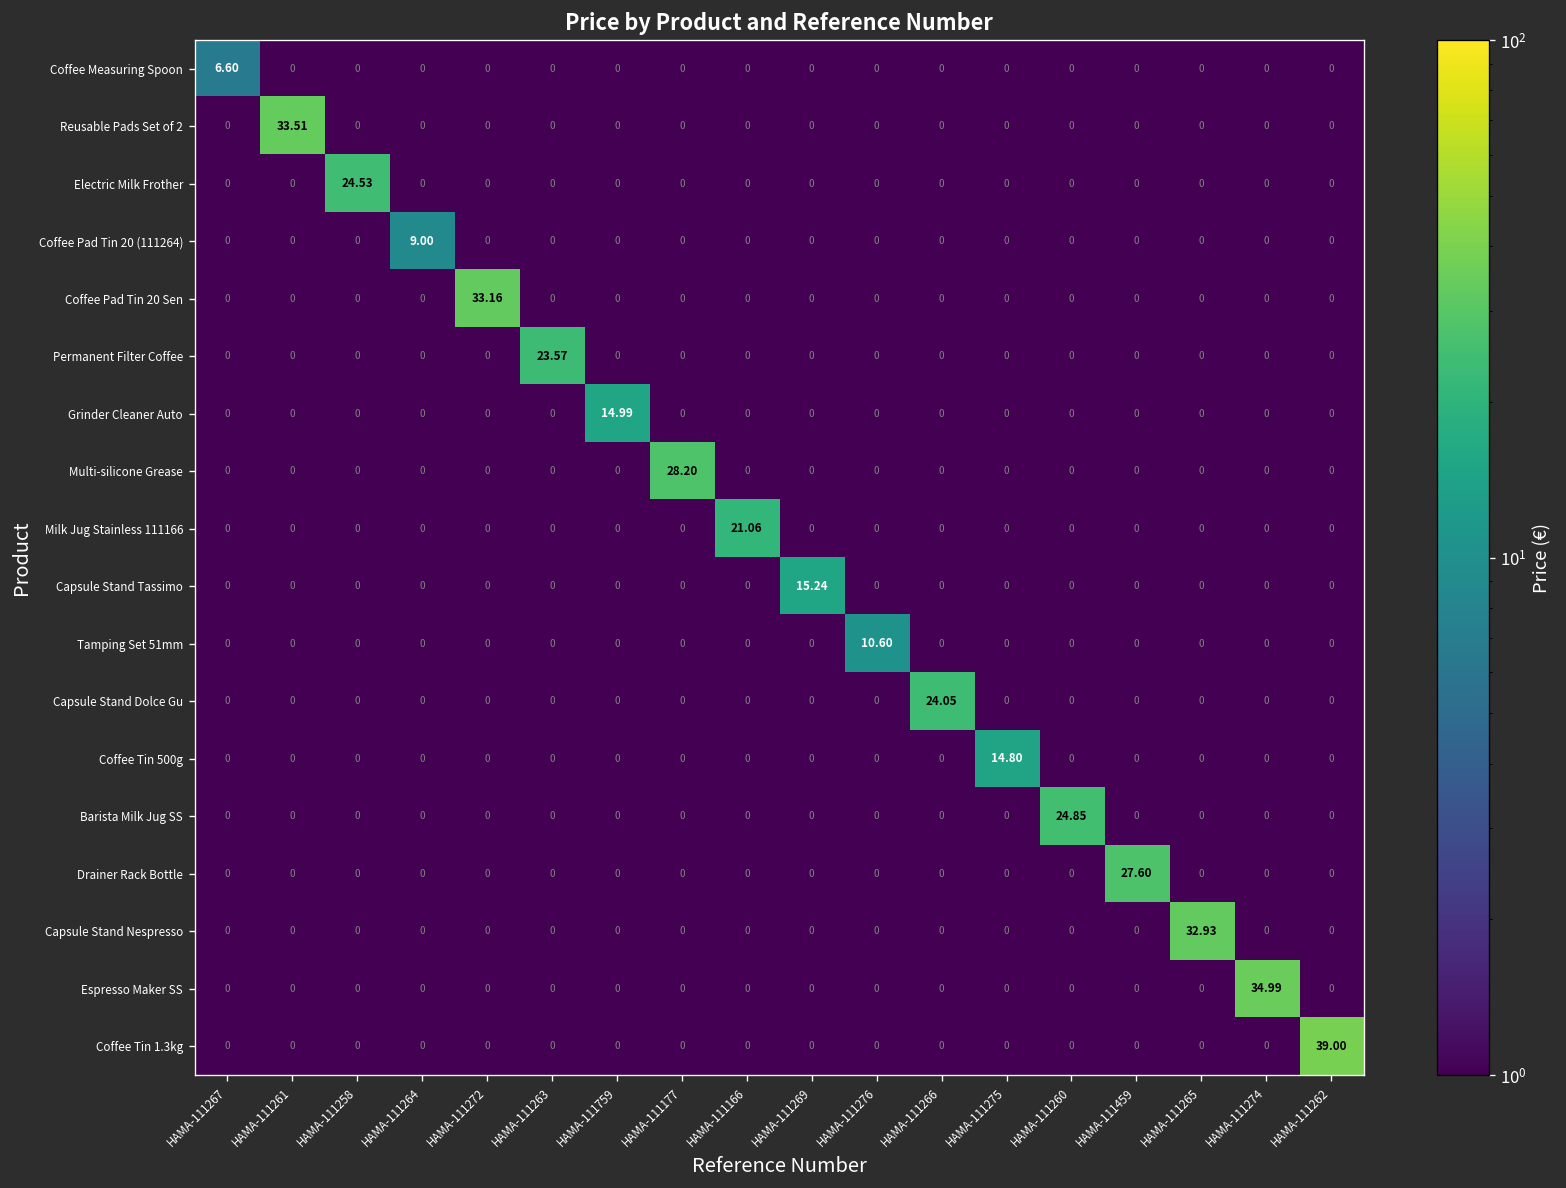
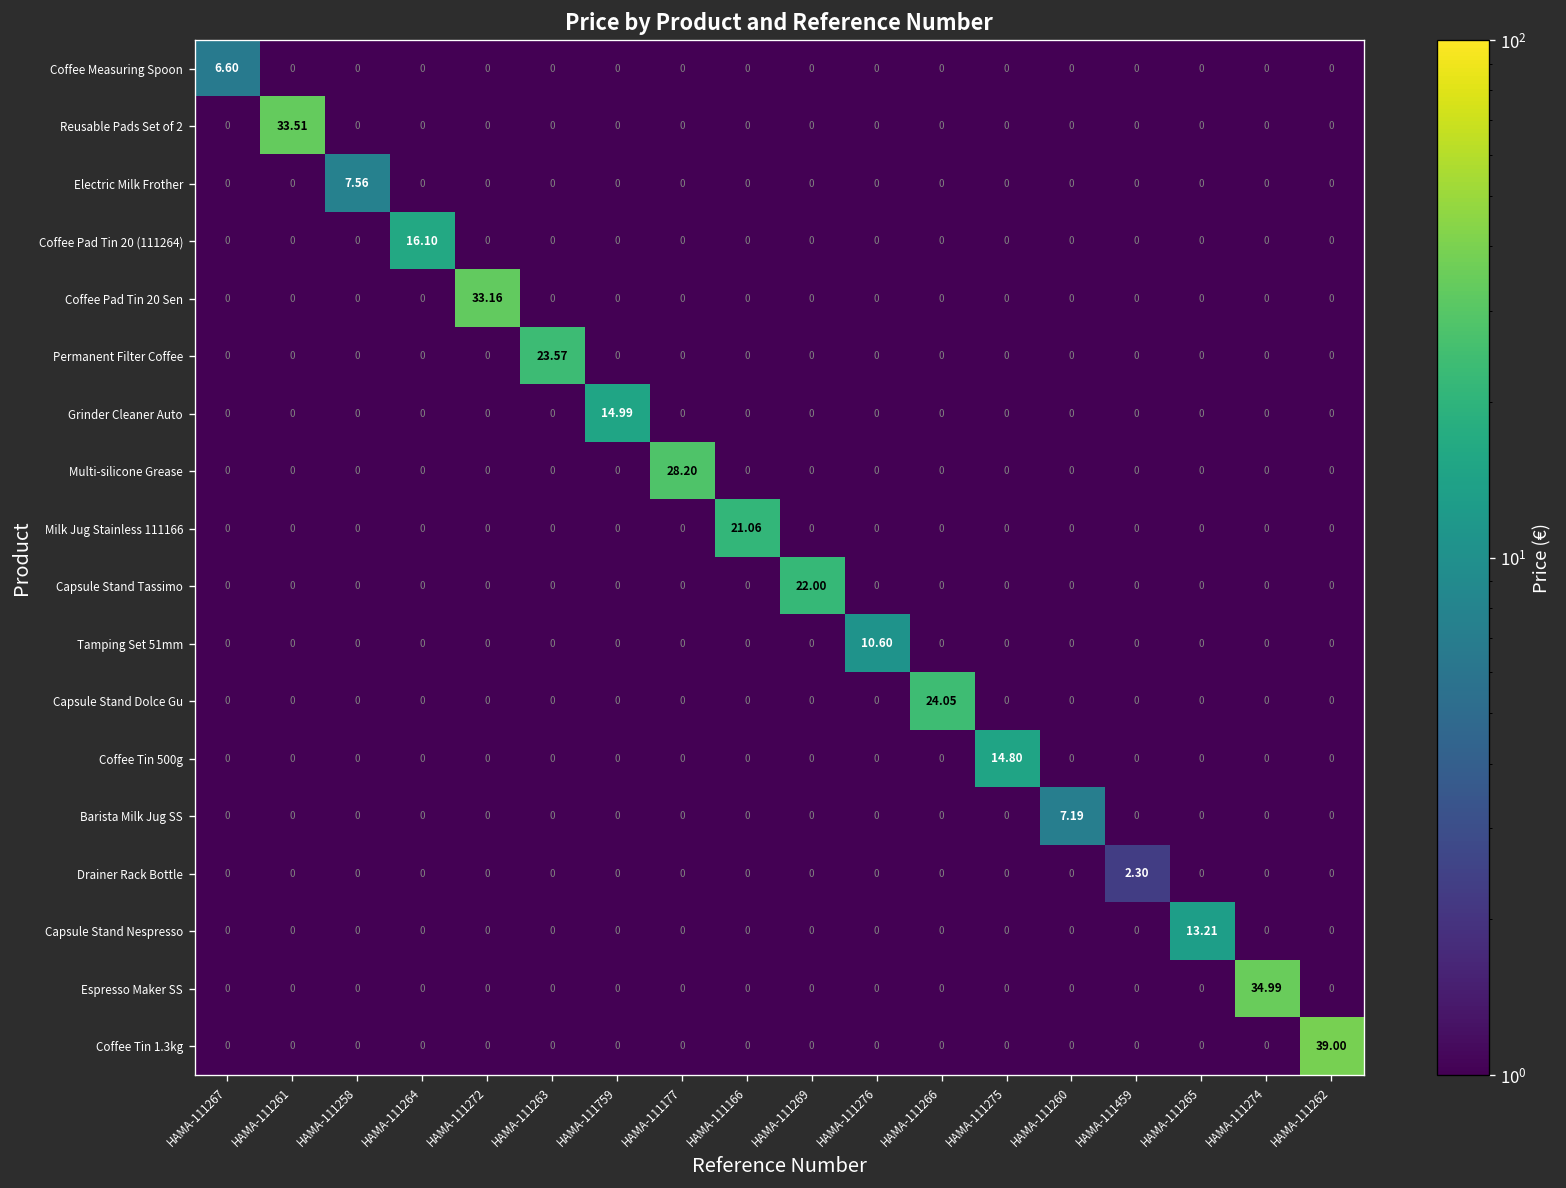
Electric Milk Frother, HAMA-111258: 24.53 -> 7.56
Coffee Pad Tin 20 (111264), HAMA-111264: 9.00 -> 16.10
Capsule Stand Tassimo, HAMA-111269: 15.24 -> 22.00
Barista Milk Jug SS, HAMA-111260: 24.85 -> 7.19
Drainer Rack Bottle, HAMA-111459: 27.60 -> 2.30
Capsule Stand Nespresso, HAMA-111265: 32.93 -> 13.21
